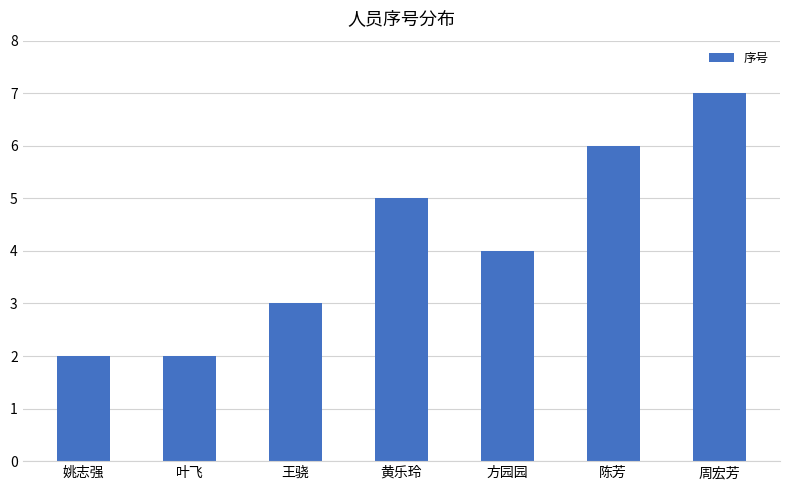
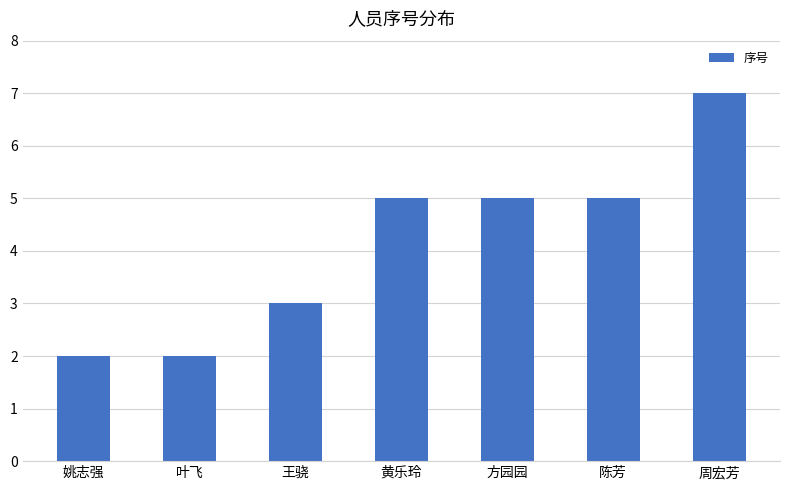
方园园: 4 -> 5
陈芳: 6 -> 5
